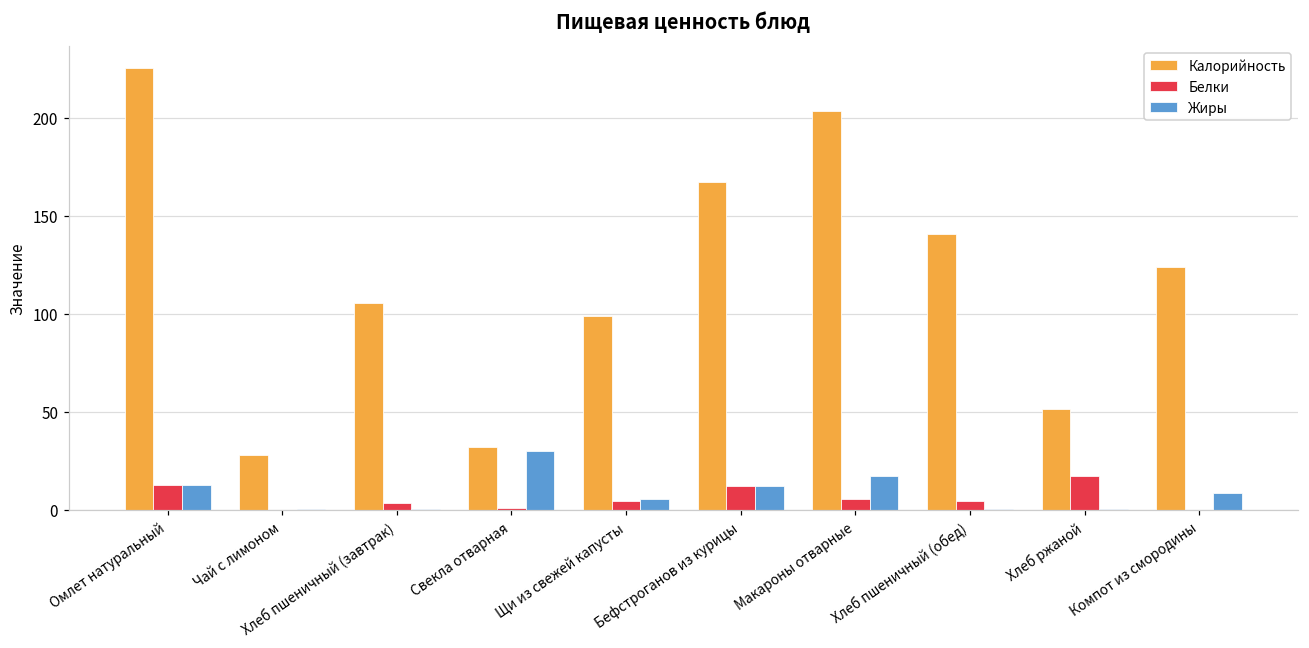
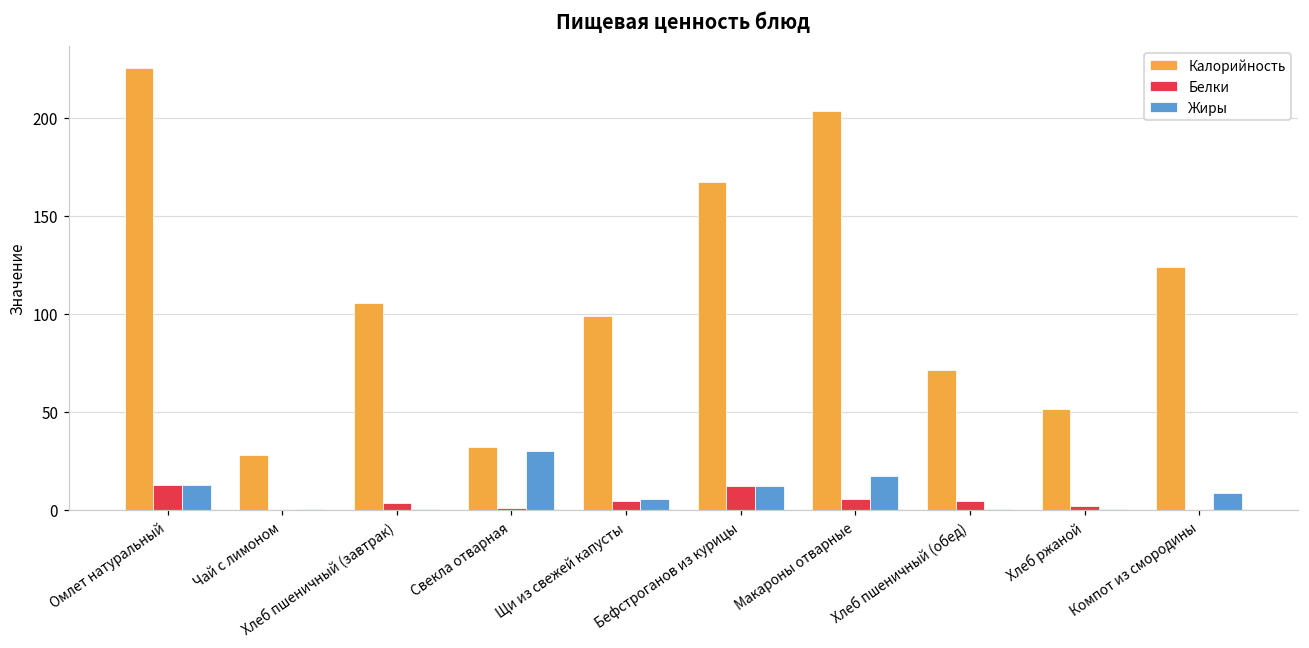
Калорийность, Хлеб пшеничный (обед): 141 -> 71
Белки, Хлеб ржаной: 18 -> 2
